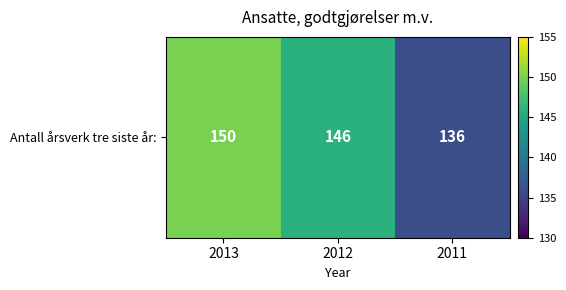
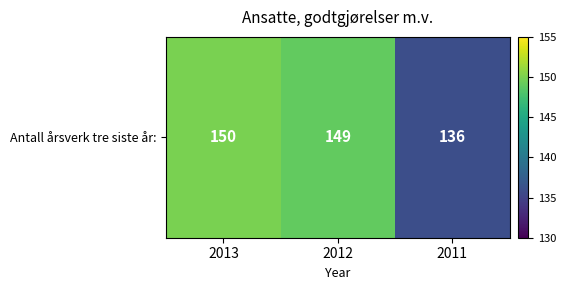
Antall årsverk tre siste år:, 2012: 146 -> 149
